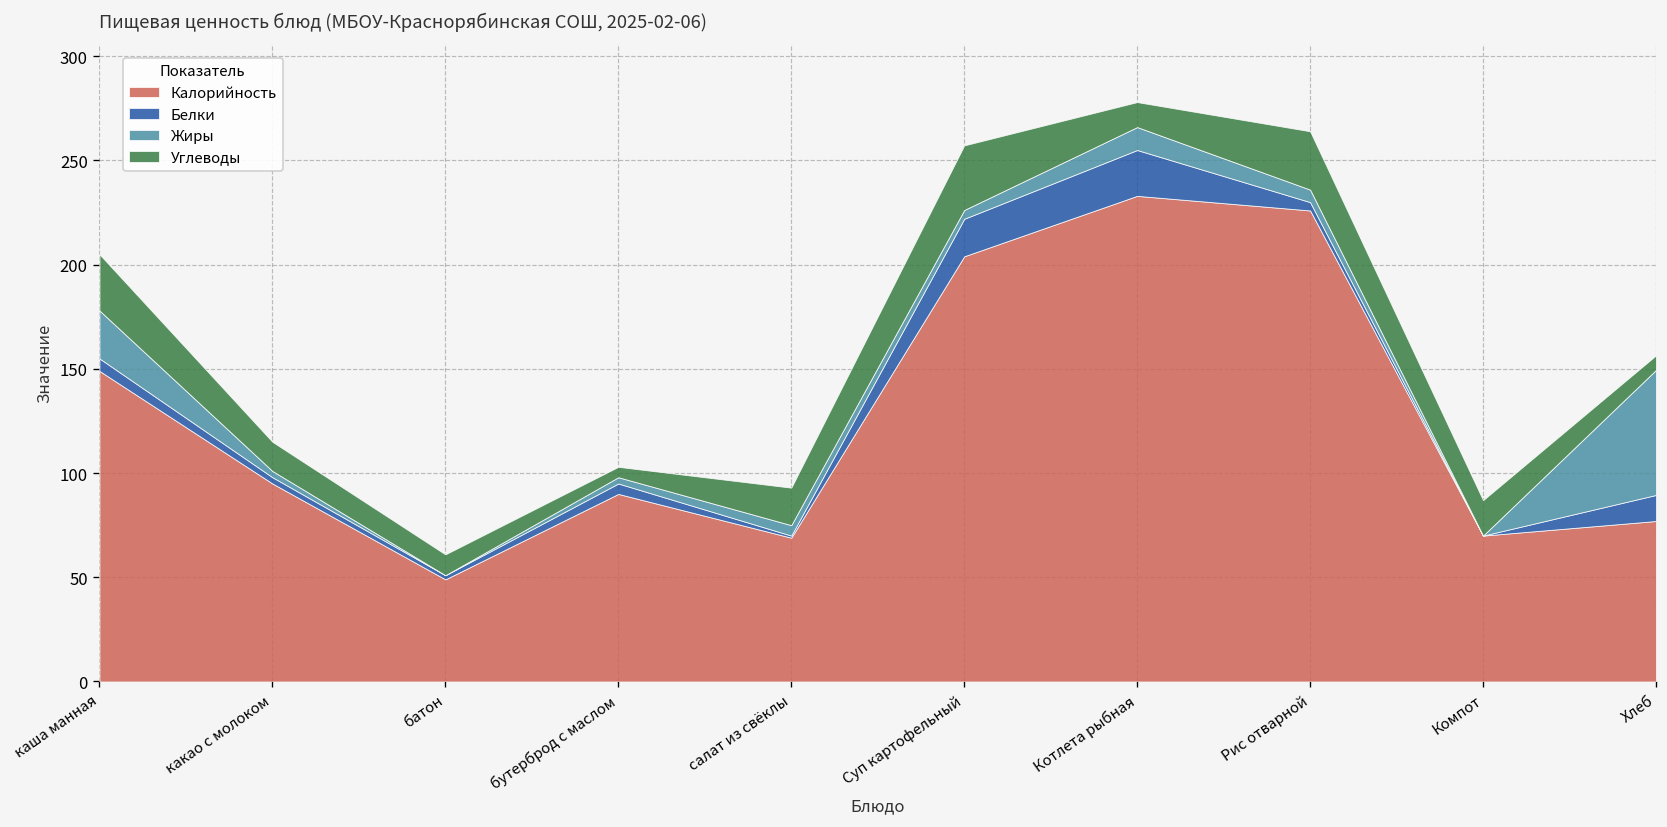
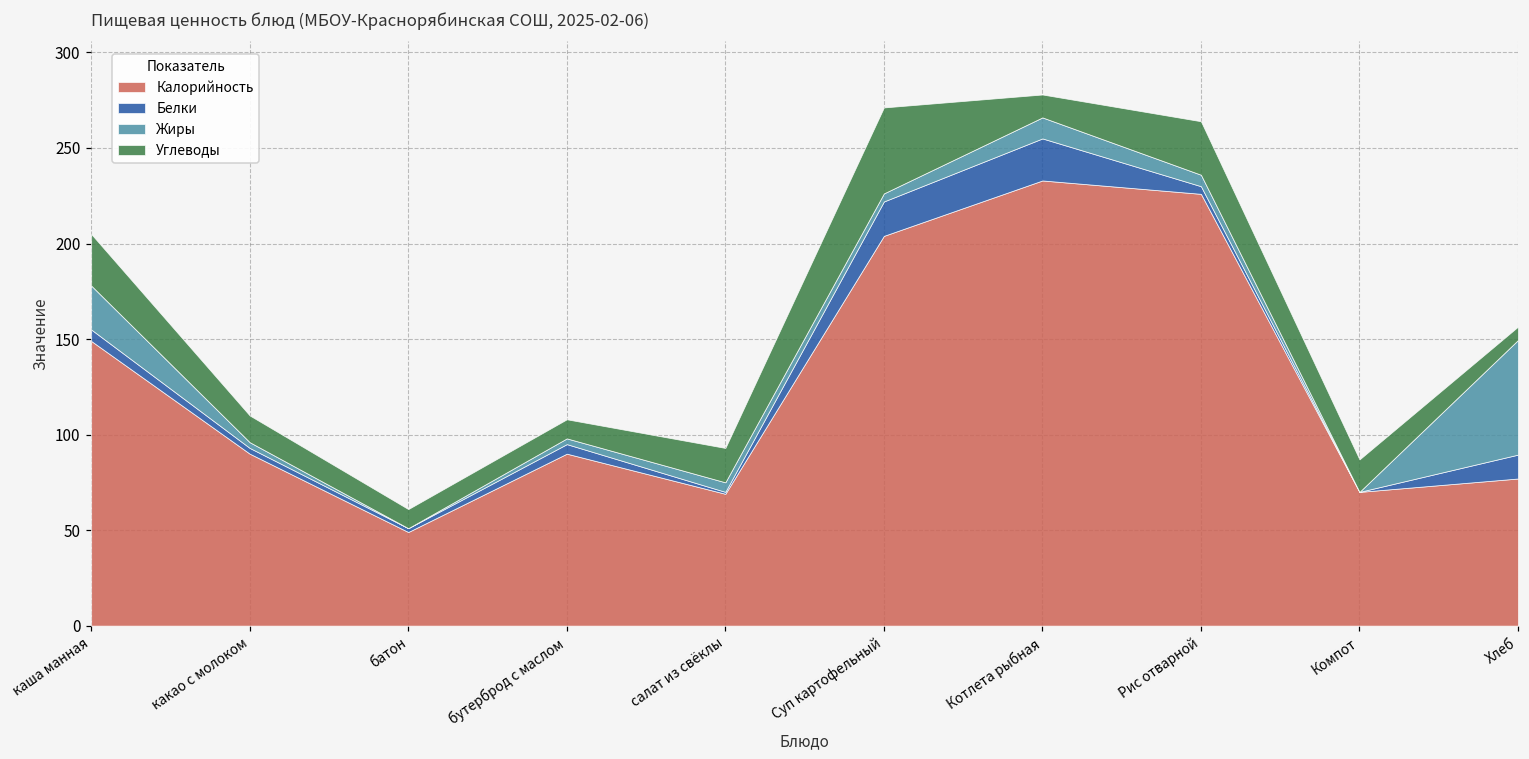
Калорийность, какао с молоком: 95 -> 90
Углеводы, бутерброд с маслом: 5 -> 10
Углеводы, Суп картофельный: 31 -> 45
